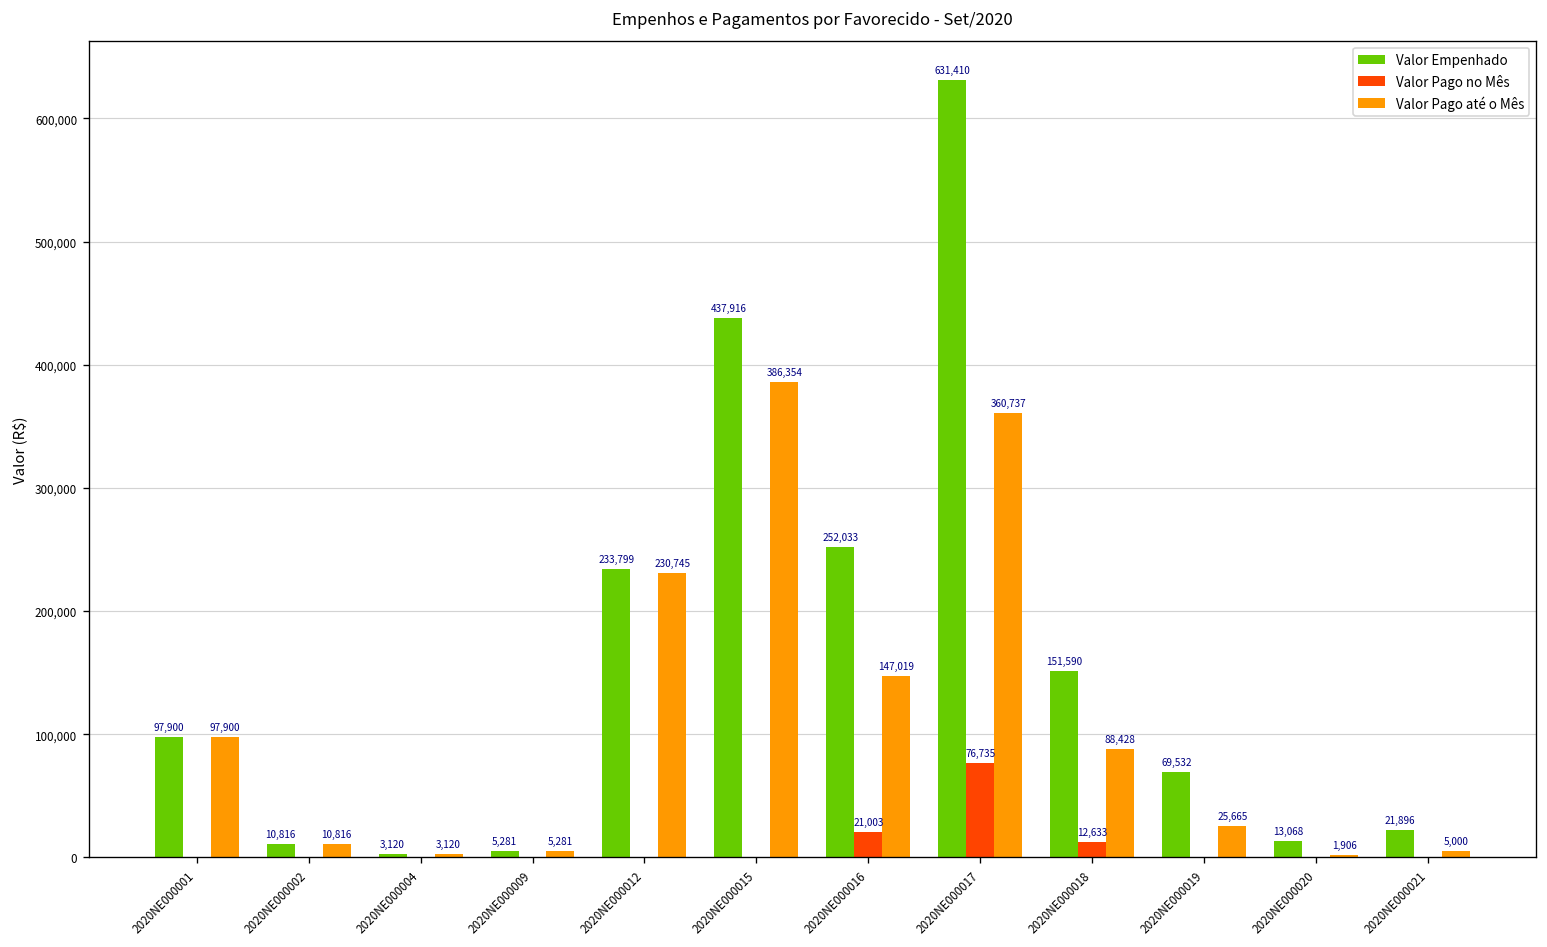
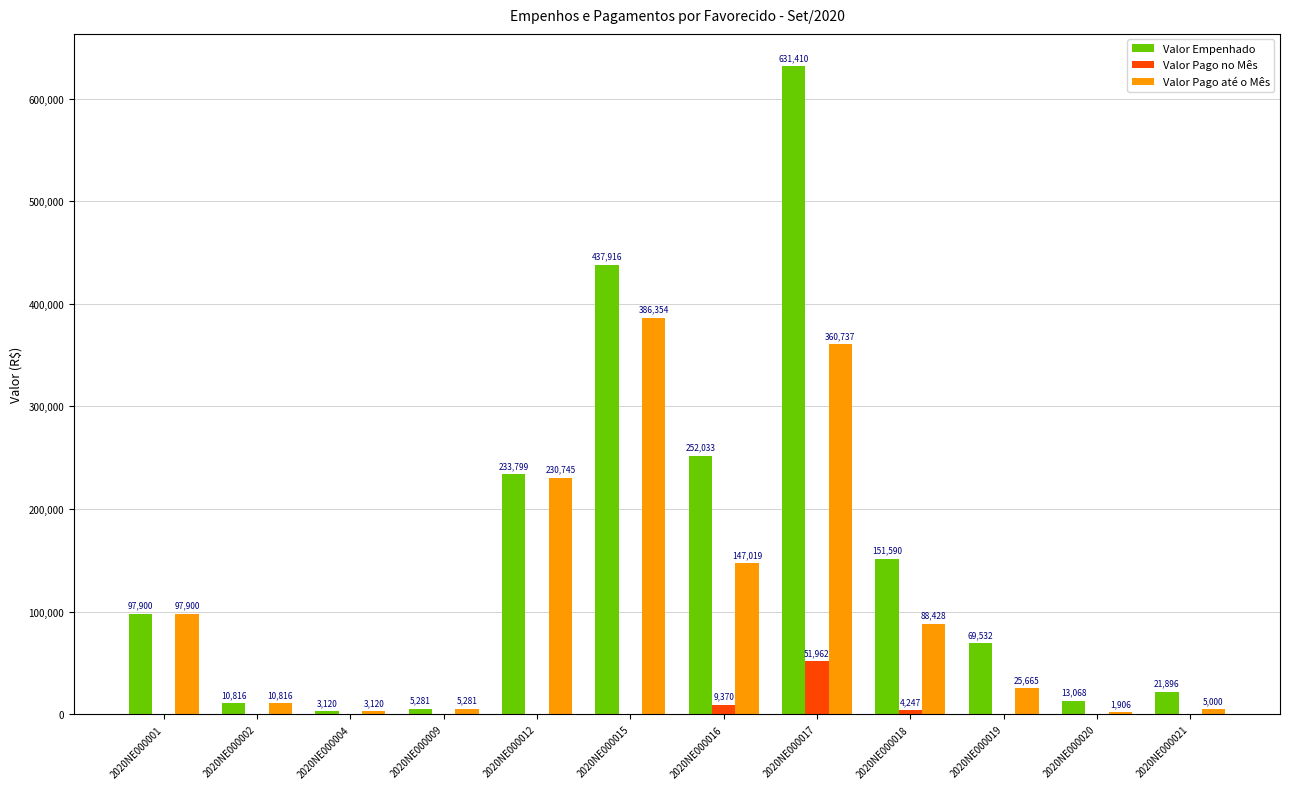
Valor Pago no Mês, 2020NE000016: 21,003 -> 9,370
Valor Pago no Mês, 2020NE000017: 76,735 -> 51,962
Valor Pago no Mês, 2020NE000018: 12,633 -> 4,247
